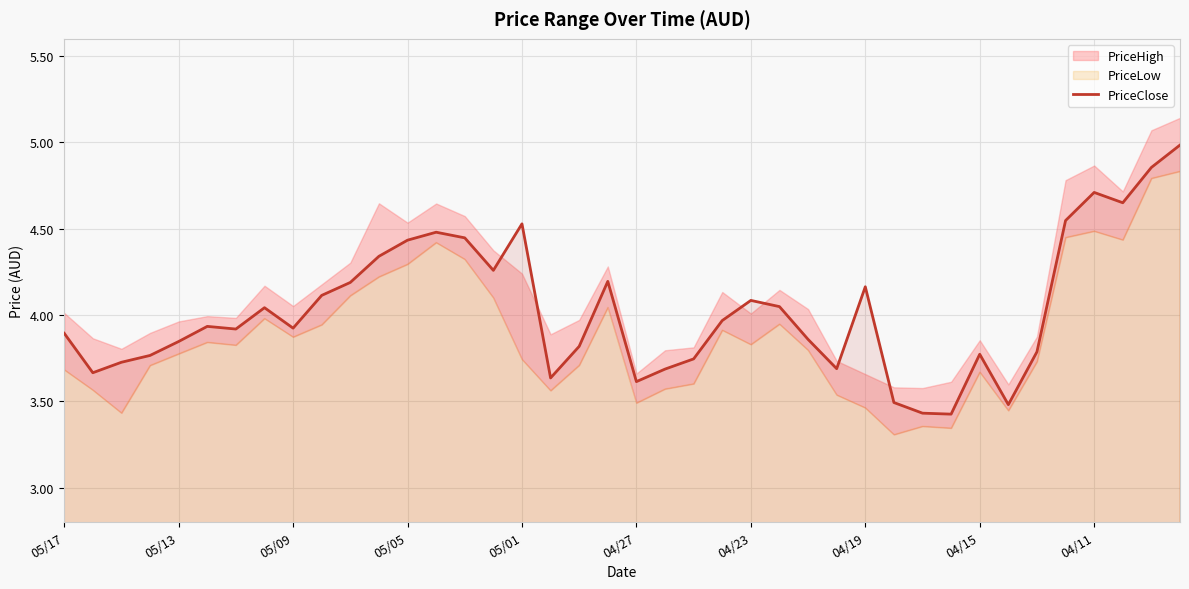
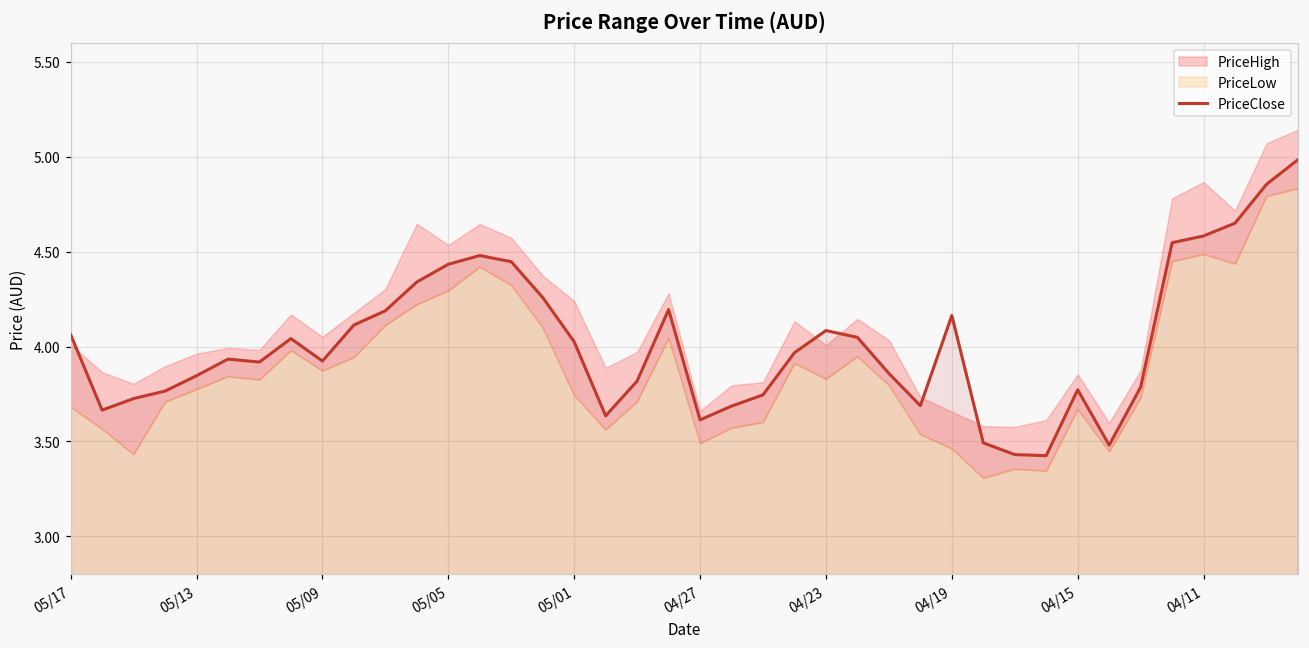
PriceClose, 05/17: 3.89 -> 4.06
PriceClose, 05/01: 4.53 -> 4.03
PriceClose, 04/11: 4.71 -> 4.58
